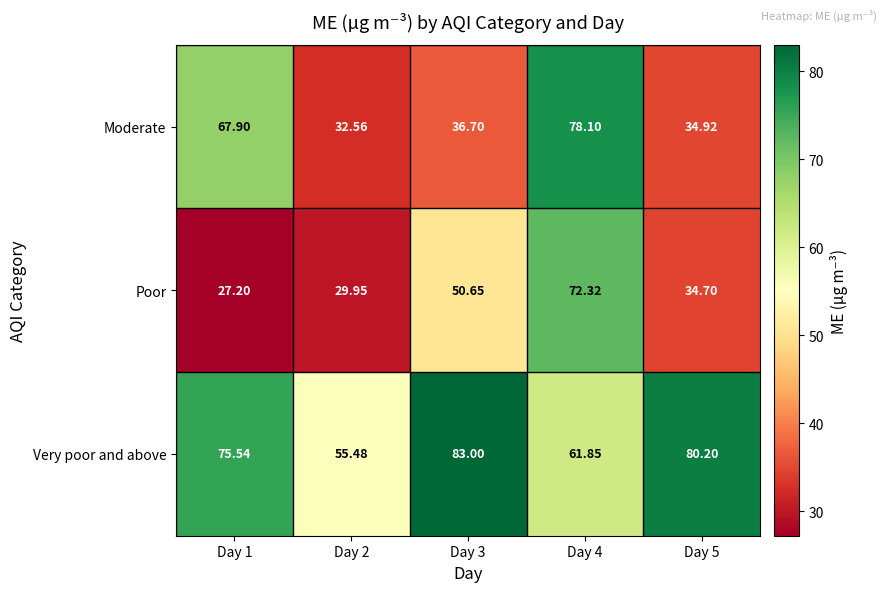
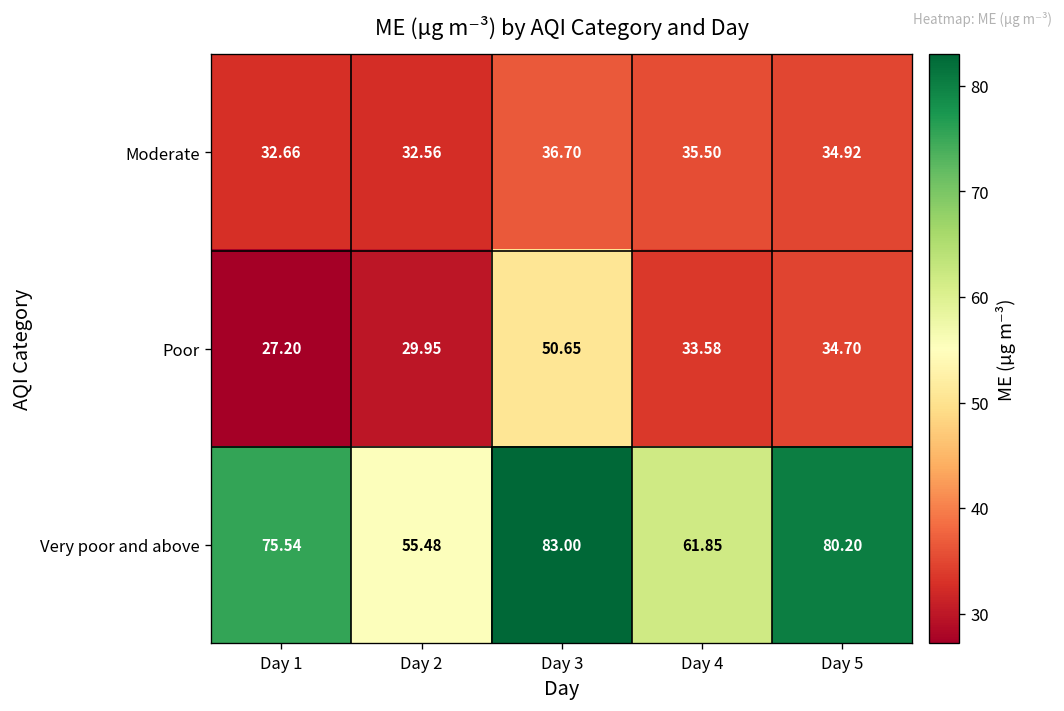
Moderate, Day 1: 67.90 -> 32.66
Moderate, Day 4: 78.10 -> 35.50
Poor, Day 4: 72.32 -> 33.58
